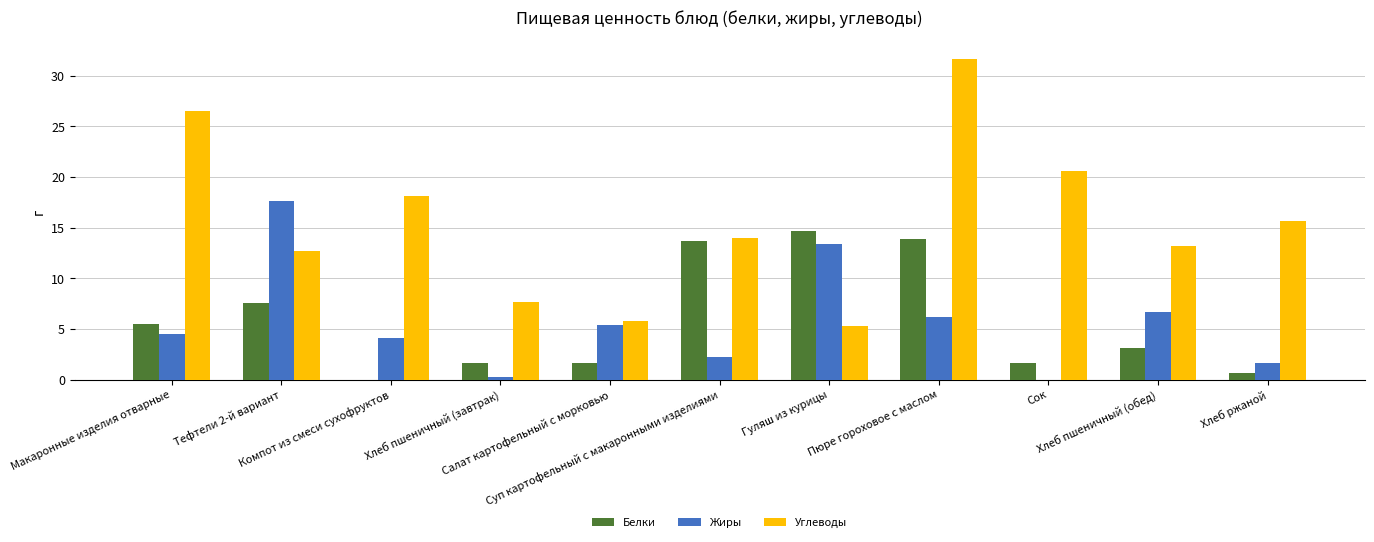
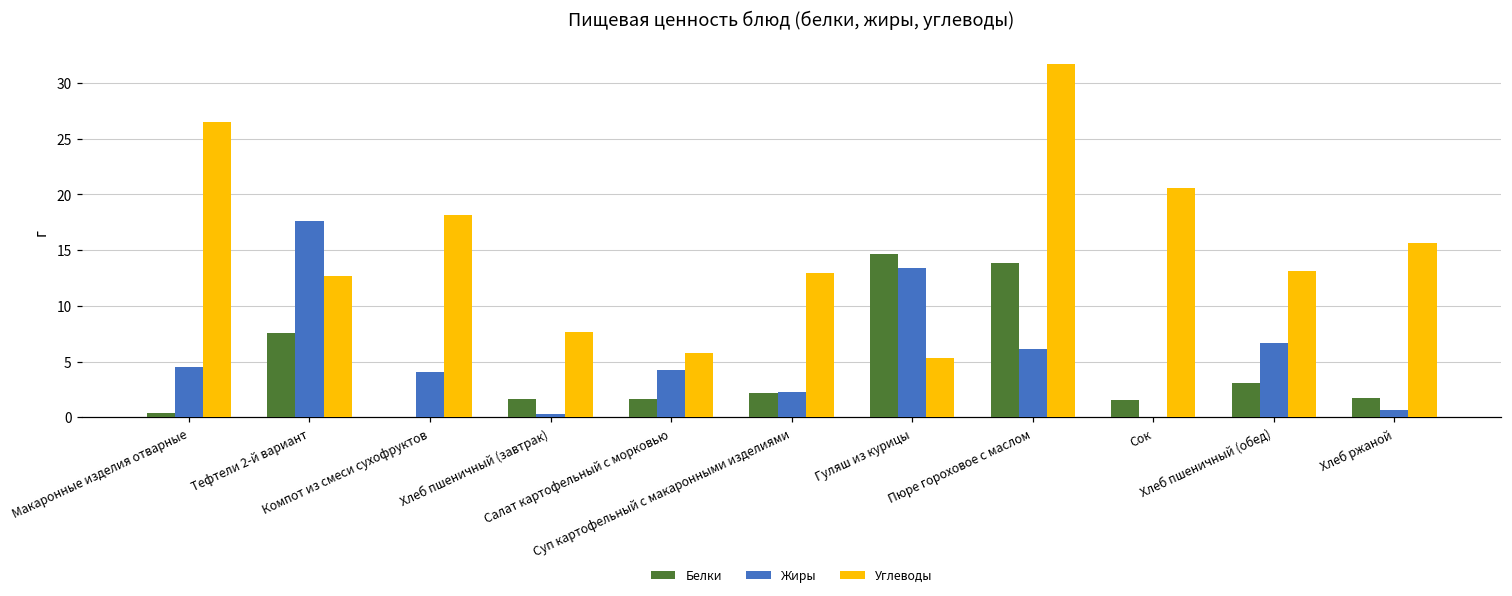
Белки, Макаронные изделия отварные: 5.5 -> 0.4
Жиры, Салат картофельный с морковью: 5.4 -> 4.2
Белки, Суп картофельный с макаронными изделиями: 13.7 -> 2.2
Углеводы, Суп картофельный с макаронными изделиями: 14.0 -> 13.0
Белки, Хлеб ржаной: 0.6 -> 1.7
Жиры, Хлеб ржаной: 1.6 -> 0.7
